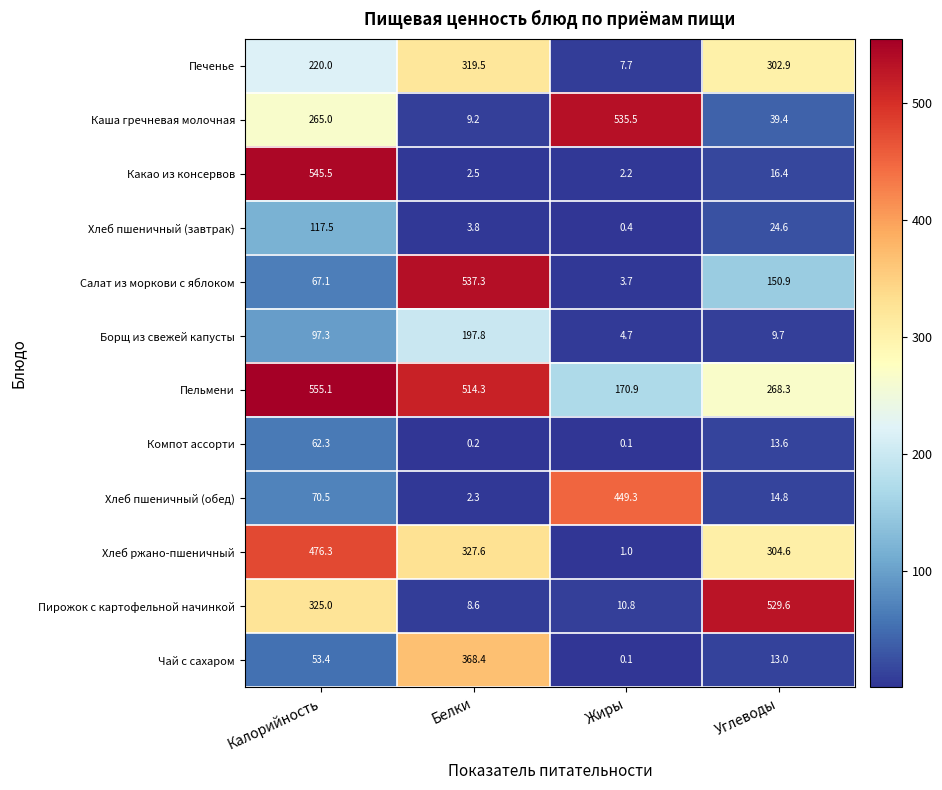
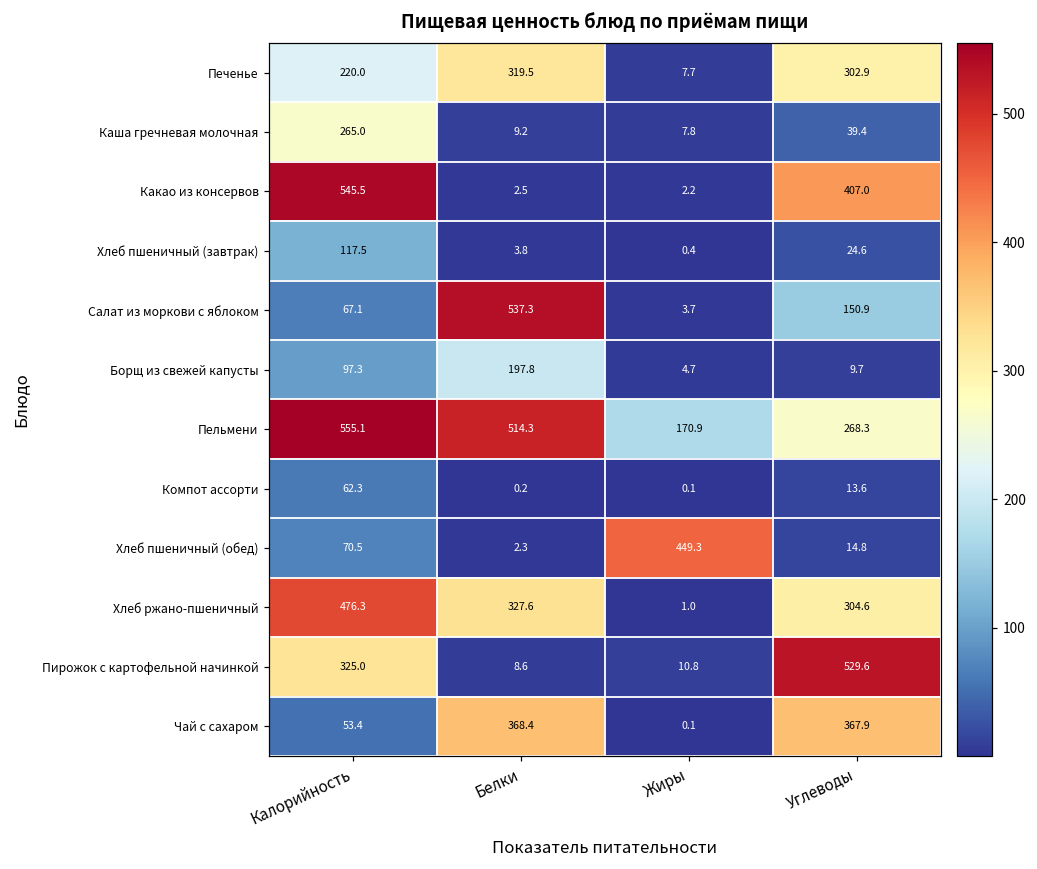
Каша гречневая молочная, Жиры: 535.5 -> 7.8
Какао из консервов, Углеводы: 16.4 -> 407.0
Чай с сахаром, Углеводы: 13.0 -> 367.9
